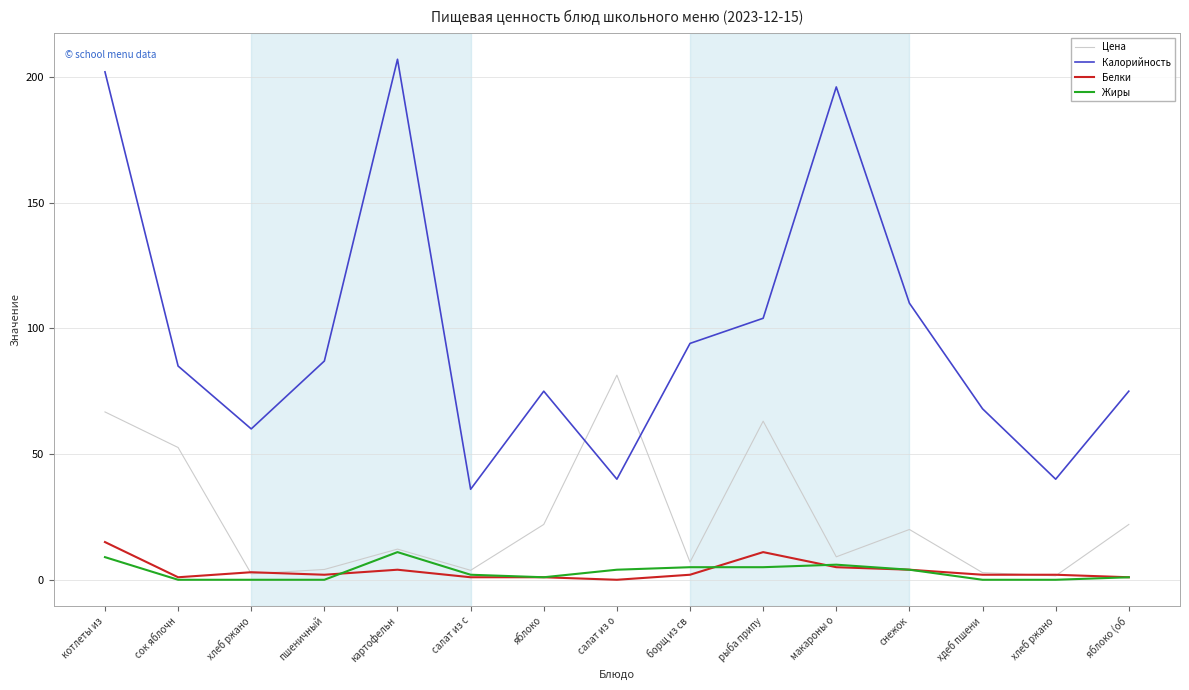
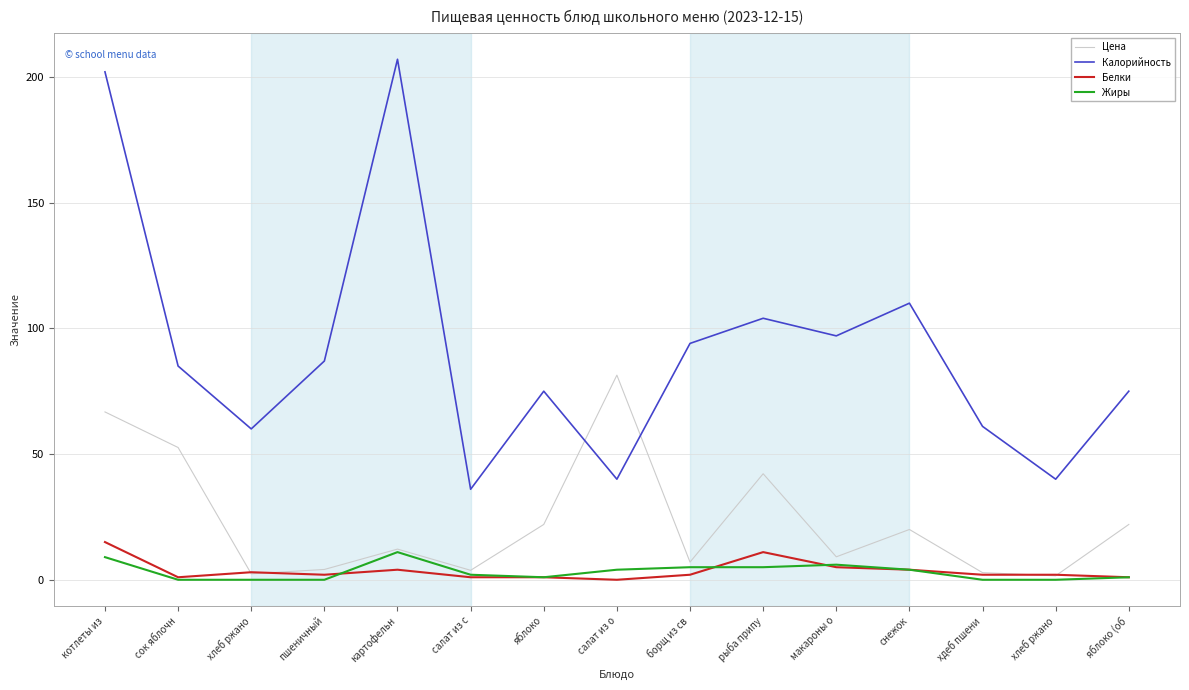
Цена, рыба припу: 63 -> 42
Калорийность, макароны о: 196 -> 97
Калорийность, хдеб пшени: 68 -> 61
